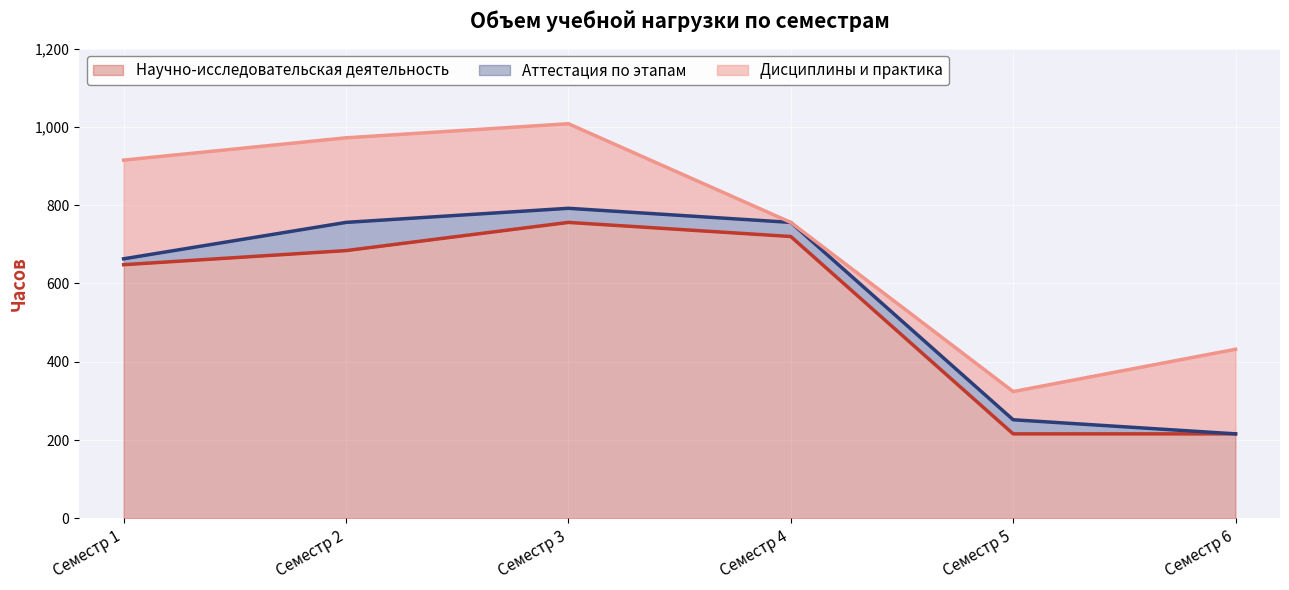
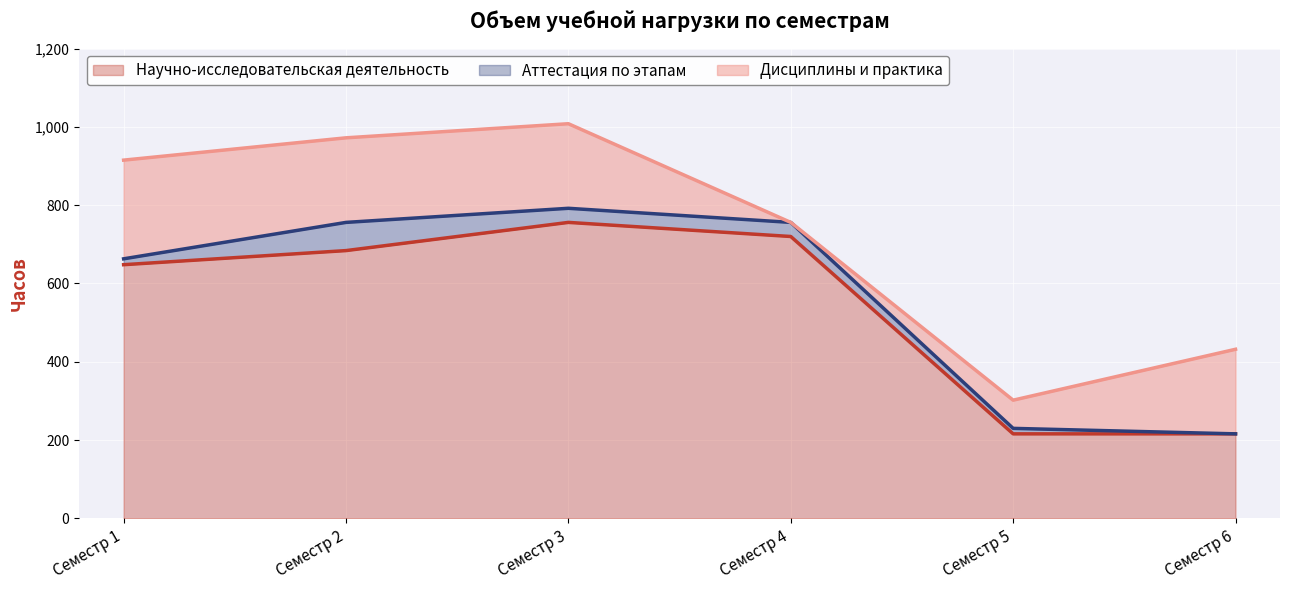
Аттестация по этапам, Семестр 5: 40 -> 10
